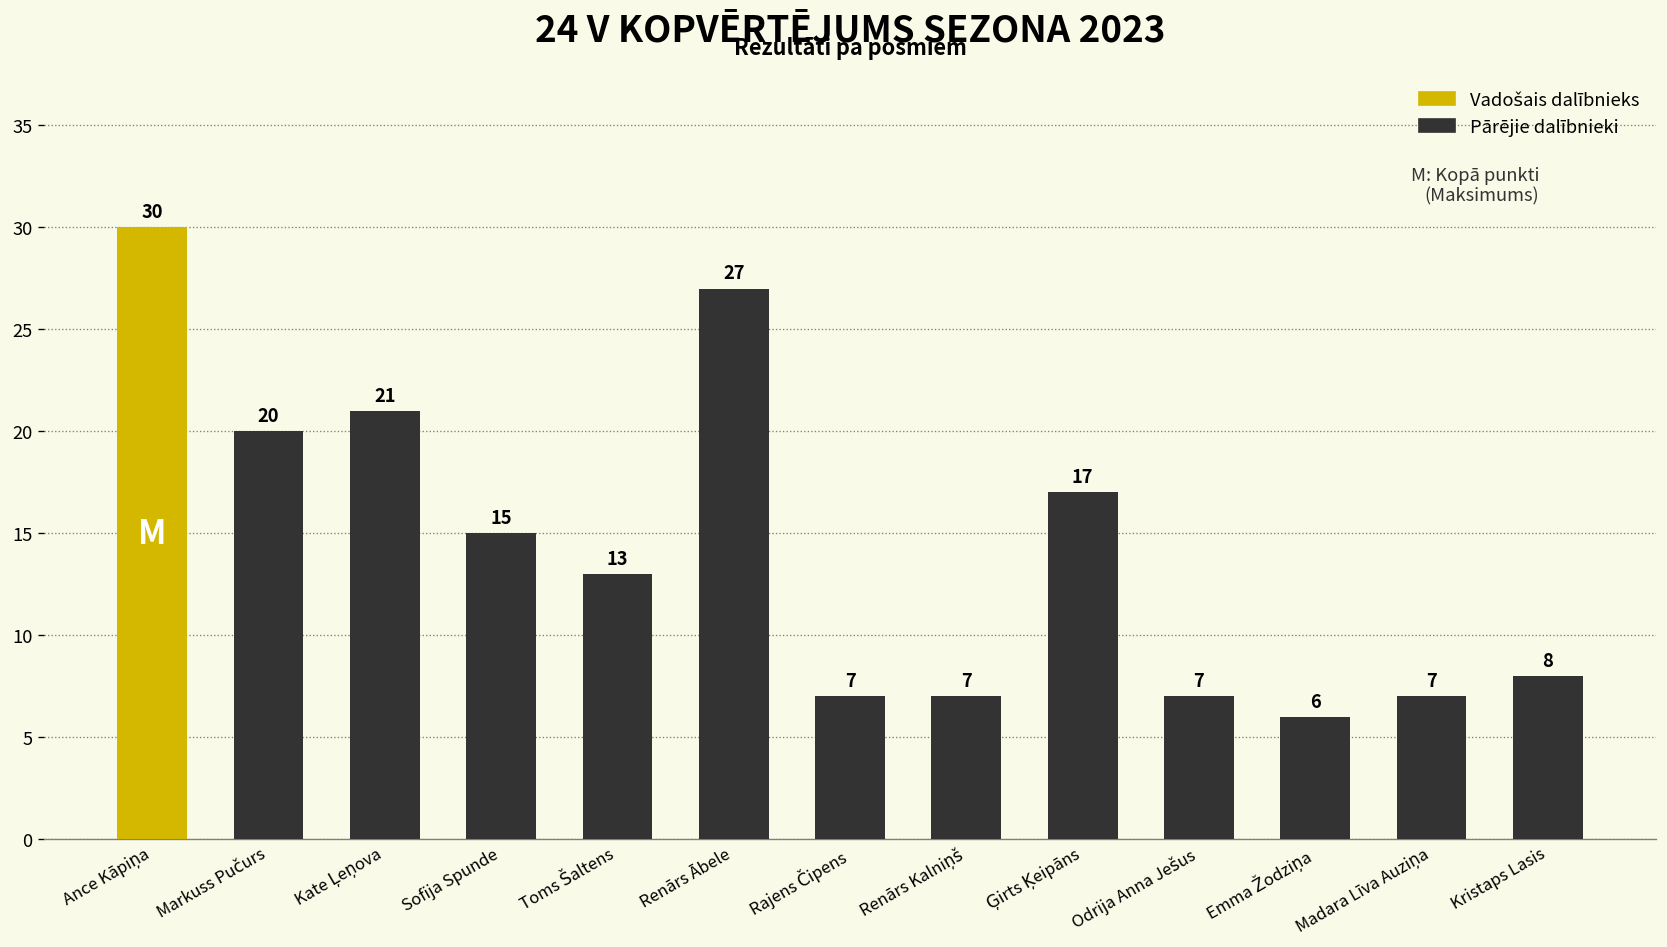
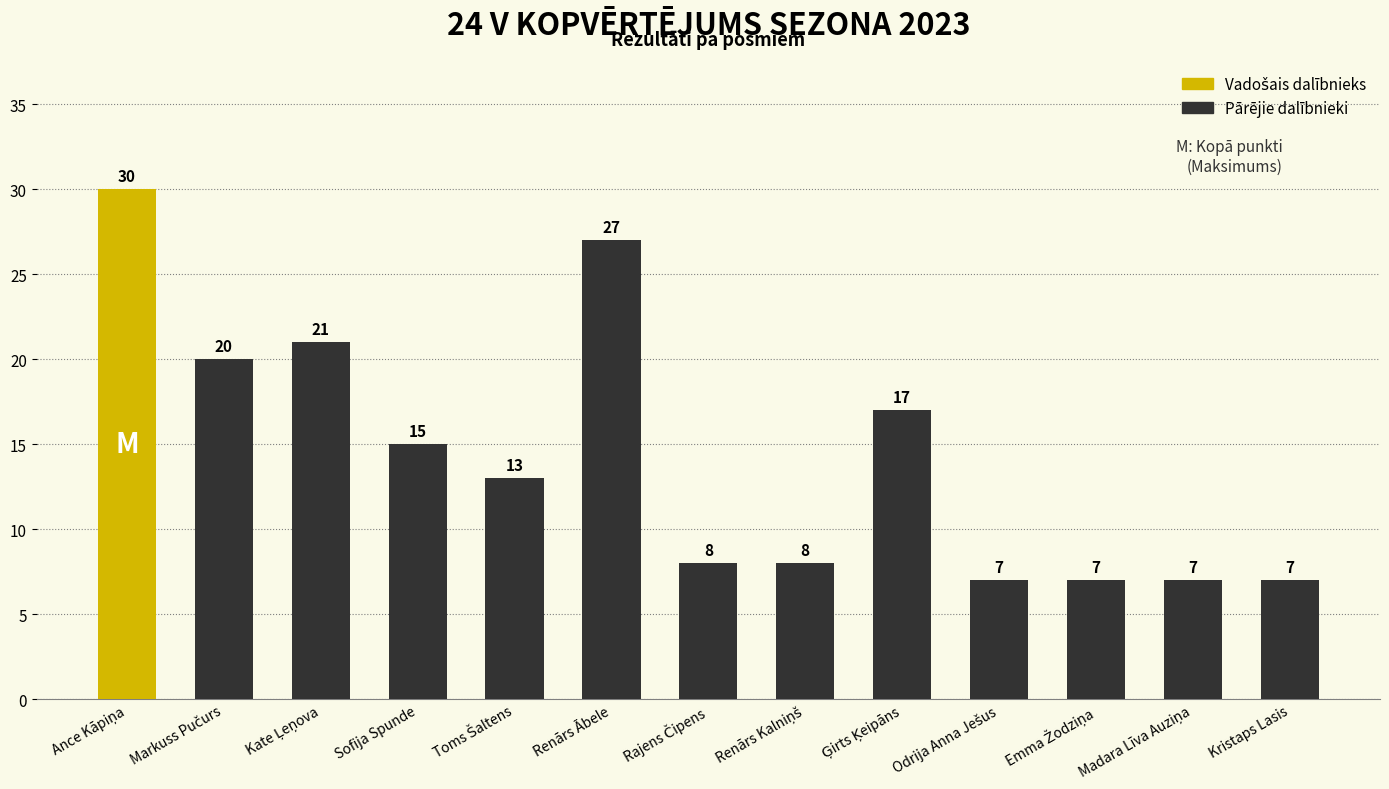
Rajens Čipens: 7 -> 8
Renārs Kalniņš: 7 -> 8
Emma Žodziņa: 6 -> 7
Kristaps Lasis: 8 -> 7
